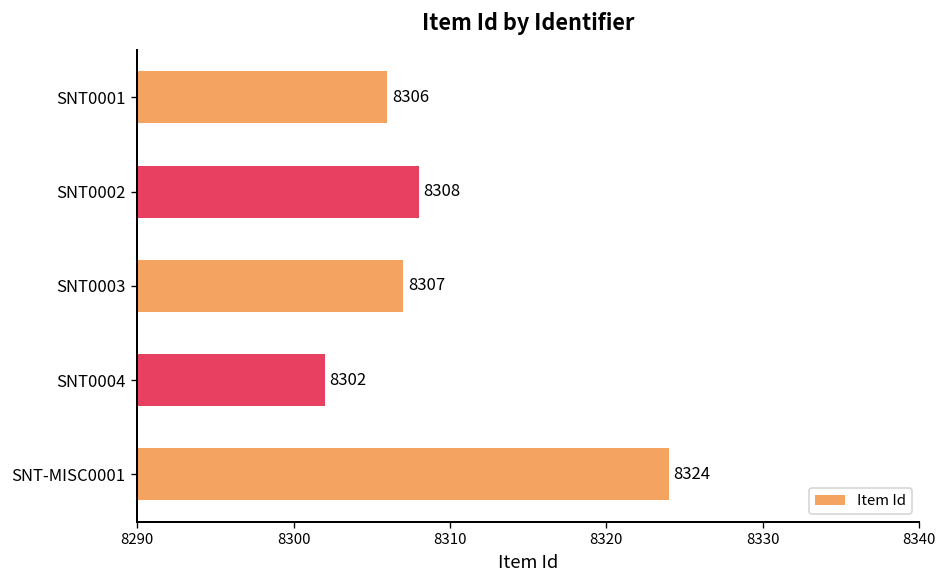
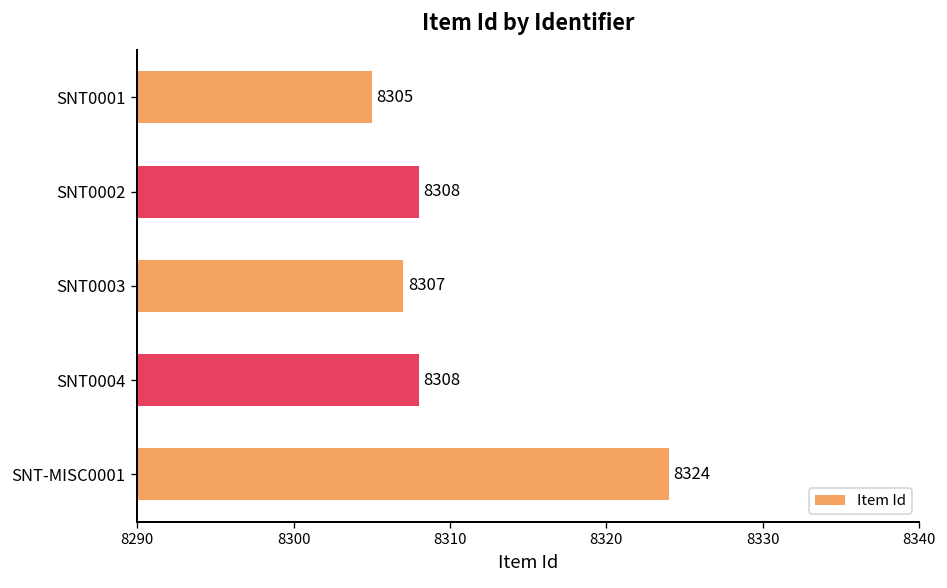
SNT0001: 8306 -> 8305
SNT0004: 8302 -> 8308
